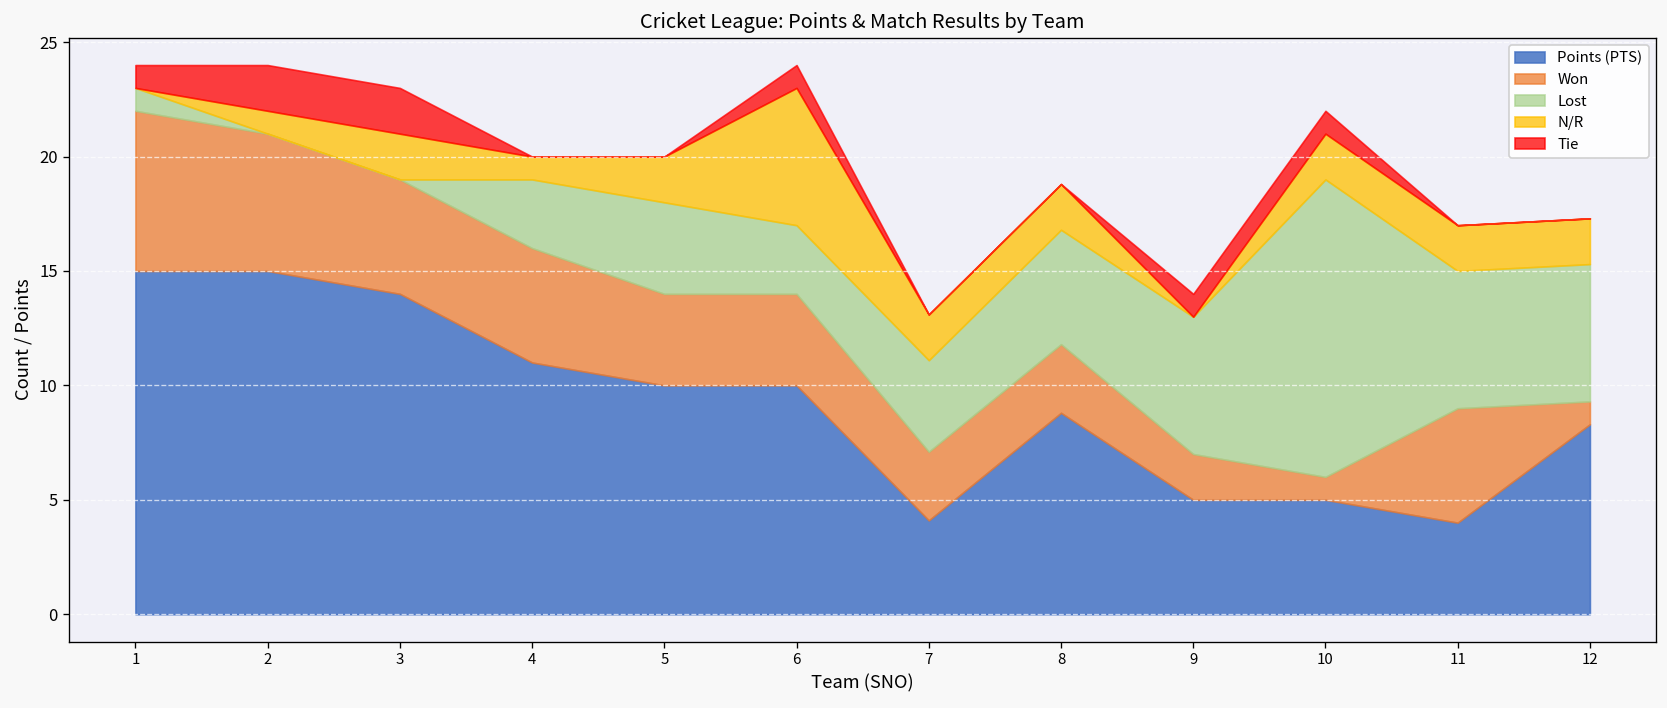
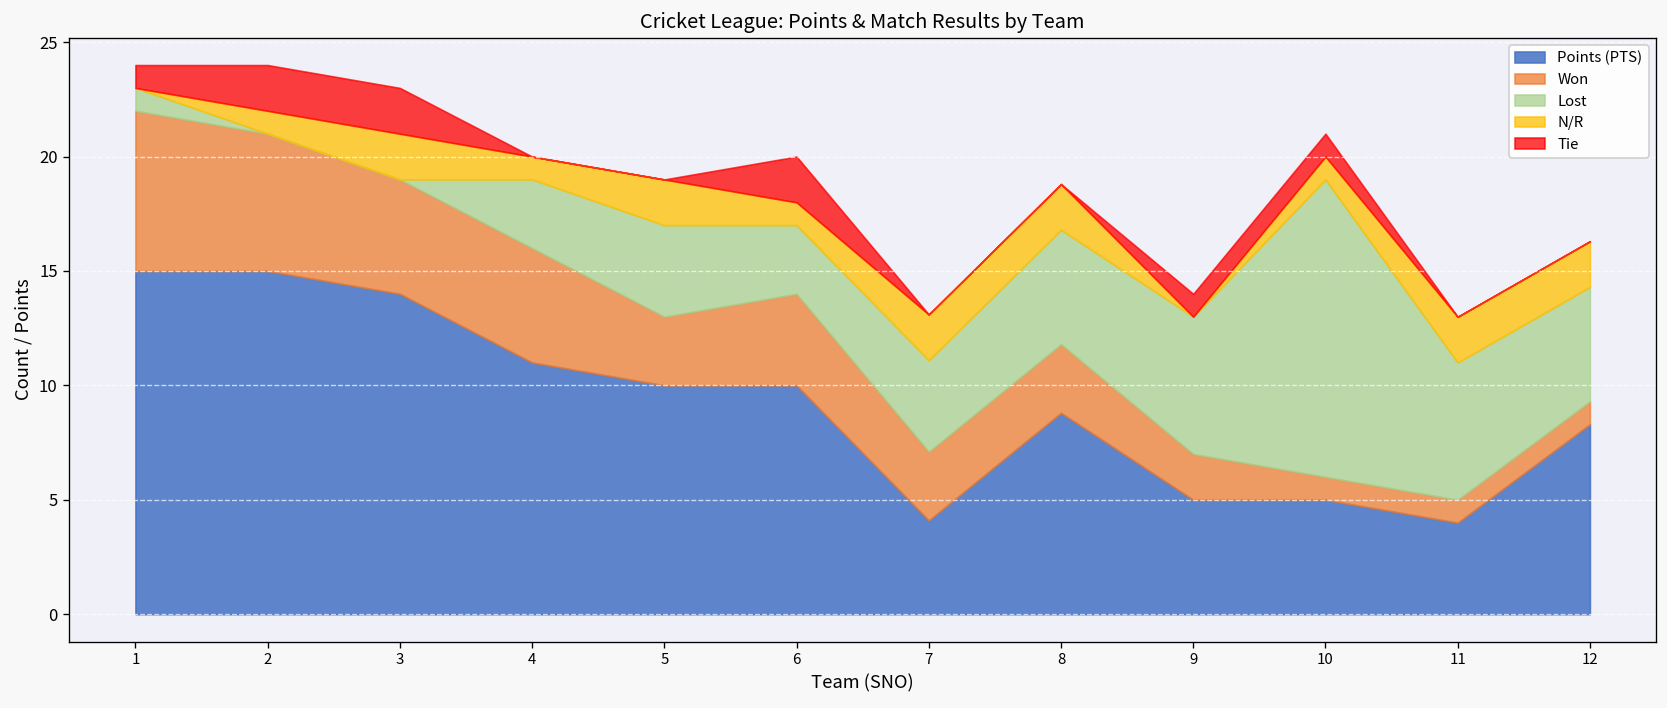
Won, 5: 4 -> 3
N/R, 6: 6 -> 1
Tie, 6: 1 -> 2
N/R, 10: 2 -> 1
Won, 11: 5 -> 1
Lost, 12: 6 -> 5
